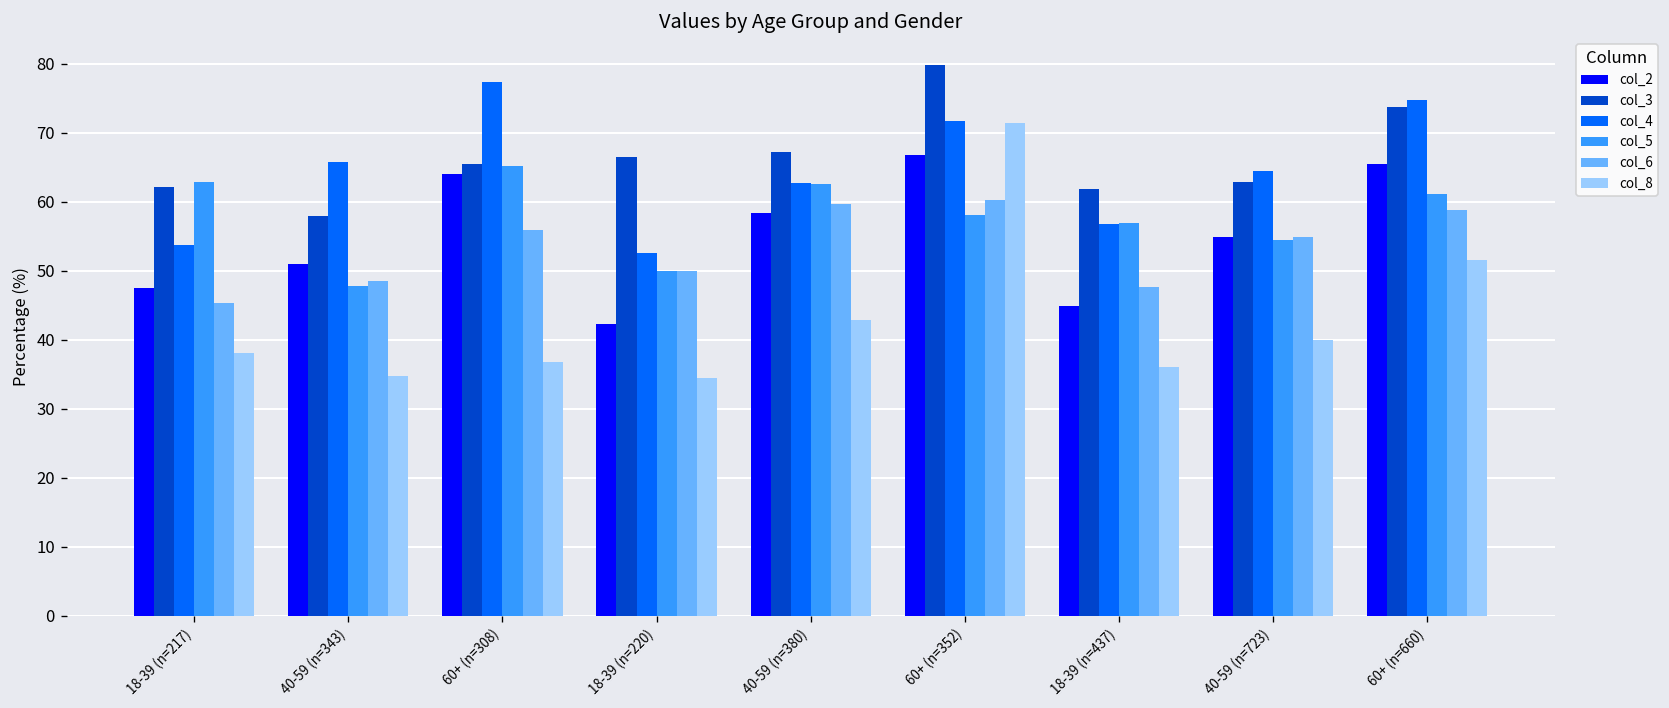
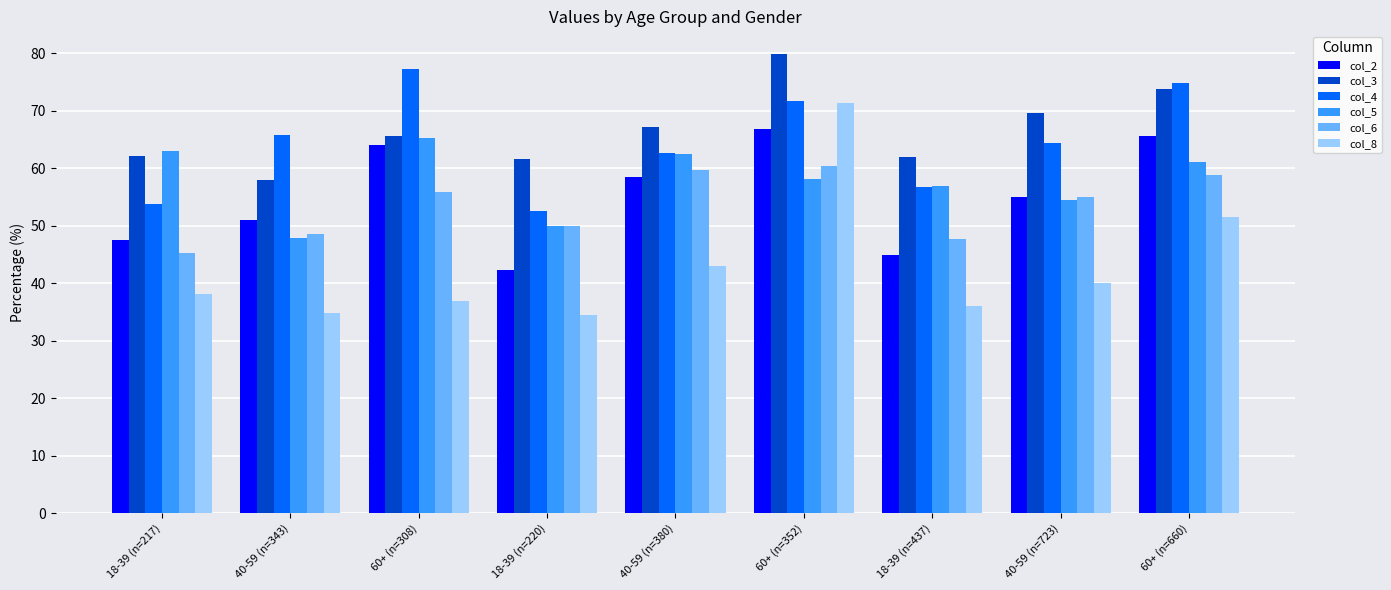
col_3, 18-39 (n=220): 67 -> 62
col_3, 40-59 (n=723): 63 -> 70
